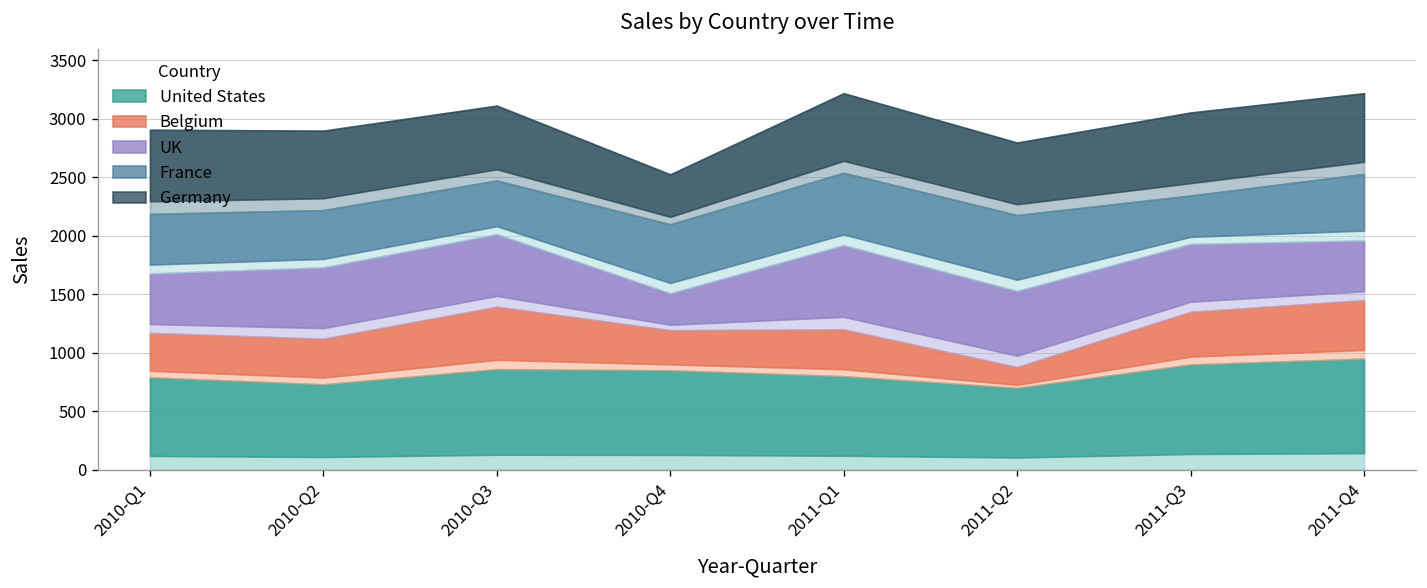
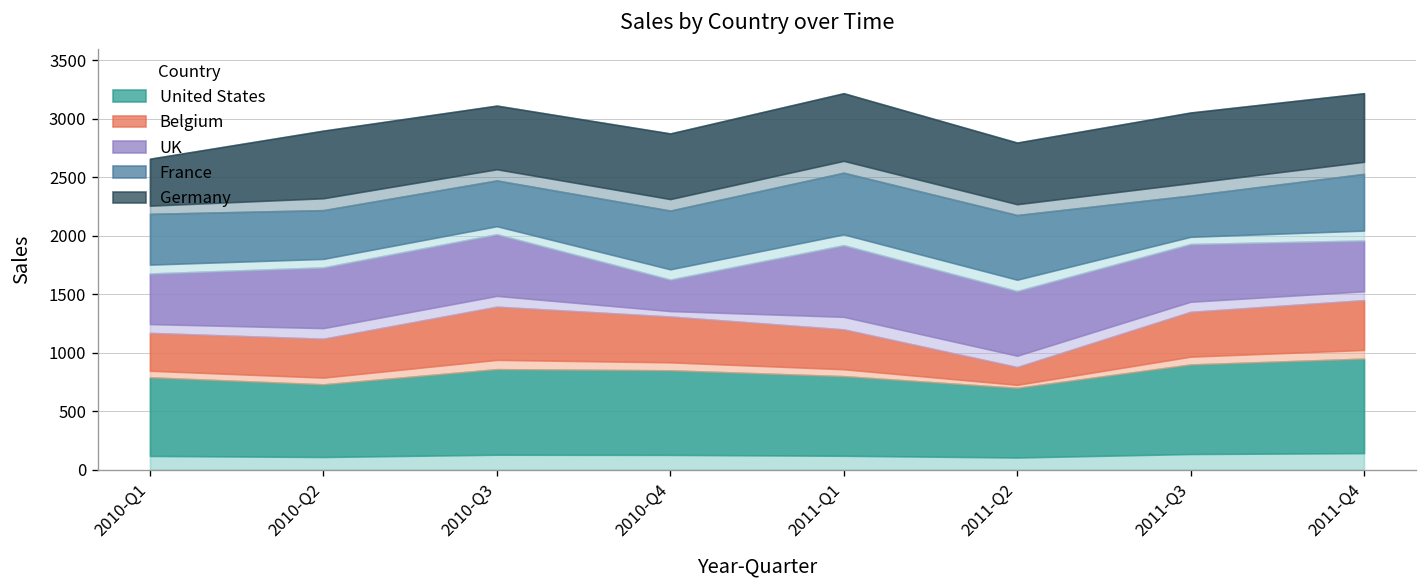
Germany, 2010-Q1: 700 -> 500
Belgium, 2010-Q4: 300 -> 500
Germany, 2010-Q4: 400 -> 700
